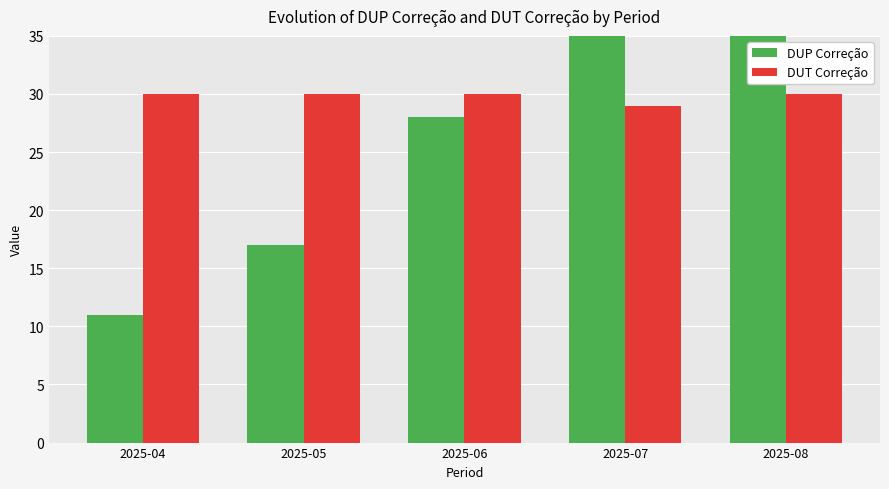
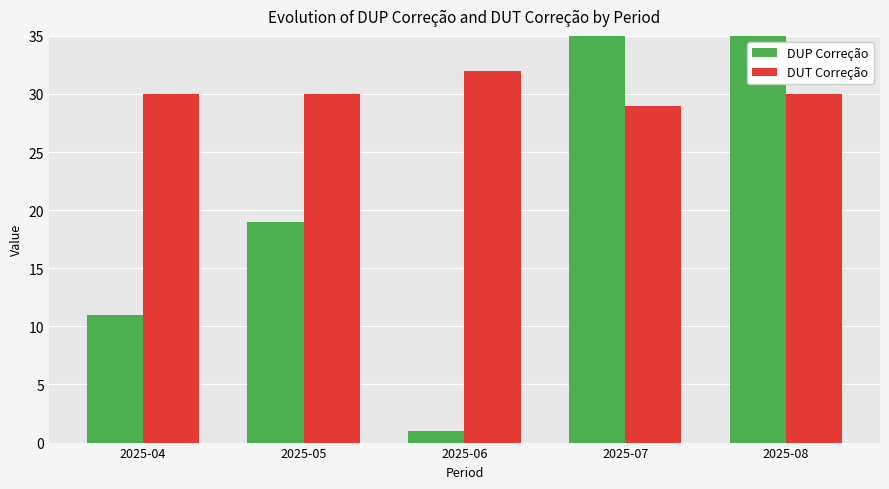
DUP Correção, 2025-05: 17 -> 19
DUP Correção, 2025-06: 28 -> 1
DUT Correção, 2025-06: 30 -> 32
